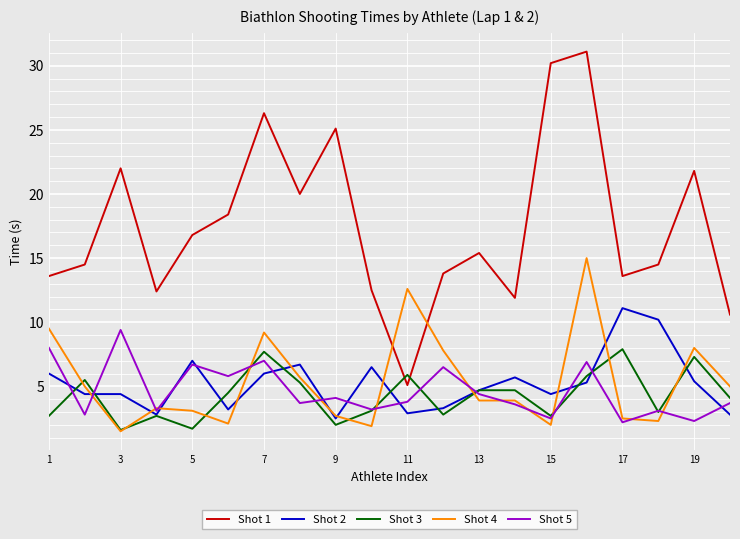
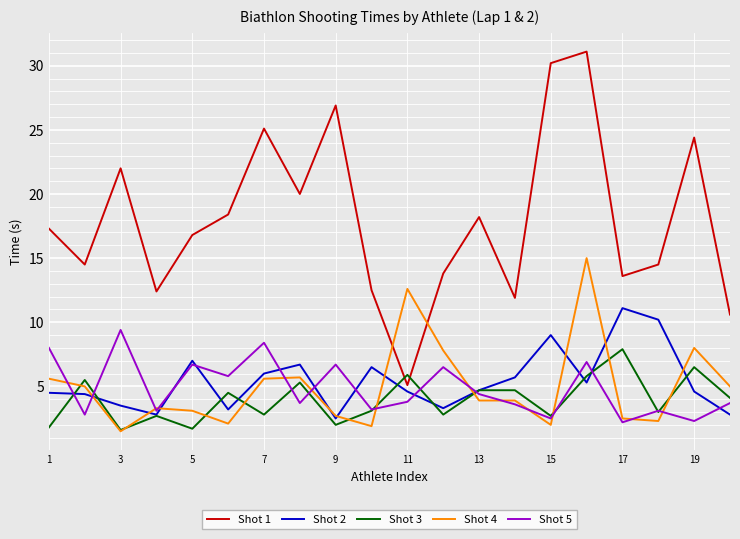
Shot 1, 1: 13.6 -> 17.3
Shot 2, 1: 6.0 -> 4.5
Shot 3, 1: 2.7 -> 1.8
Shot 4, 1: 9.5 -> 5.6
Shot 2, 3: 4.4 -> 3.5
Shot 1, 7: 26.3 -> 25.1
Shot 3, 7: 7.7 -> 2.8
Shot 4, 7: 9.2 -> 5.6
Shot 5, 7: 7.0 -> 8.4
Shot 1, 9: 25.1 -> 26.9
Shot 5, 9: 4.1 -> 6.7
Shot 2, 11: 2.9 -> 4.6
Shot 1, 13: 15.4 -> 18.2
Shot 2, 15: 4.4 -> 9.0
Shot 1, 19: 21.8 -> 24.4
Shot 2, 19: 5.4 -> 4.6
Shot 3, 19: 7.3 -> 6.5
